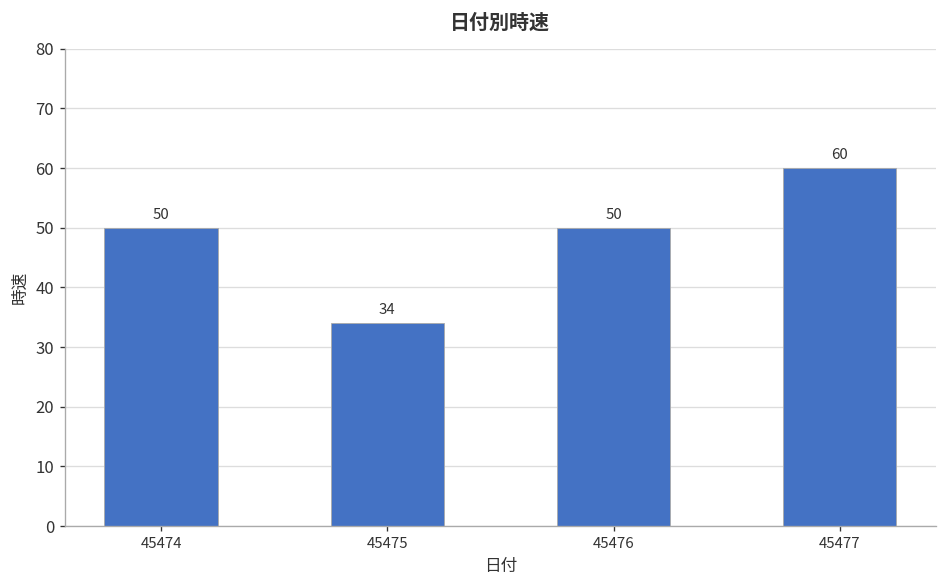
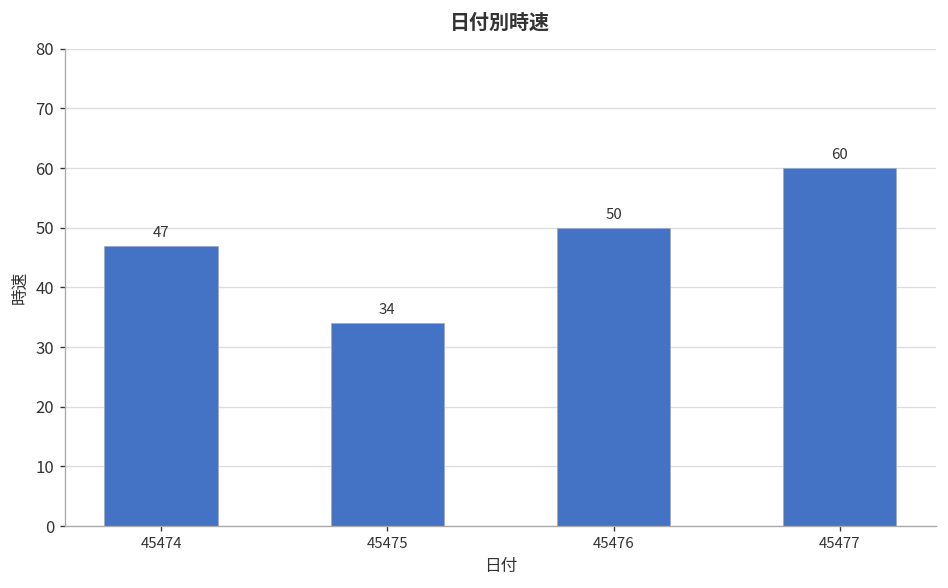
45474: 50 -> 47
